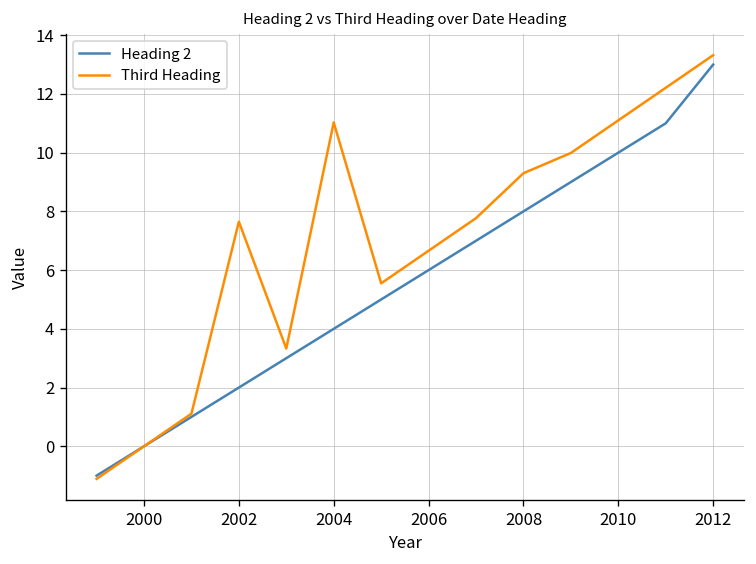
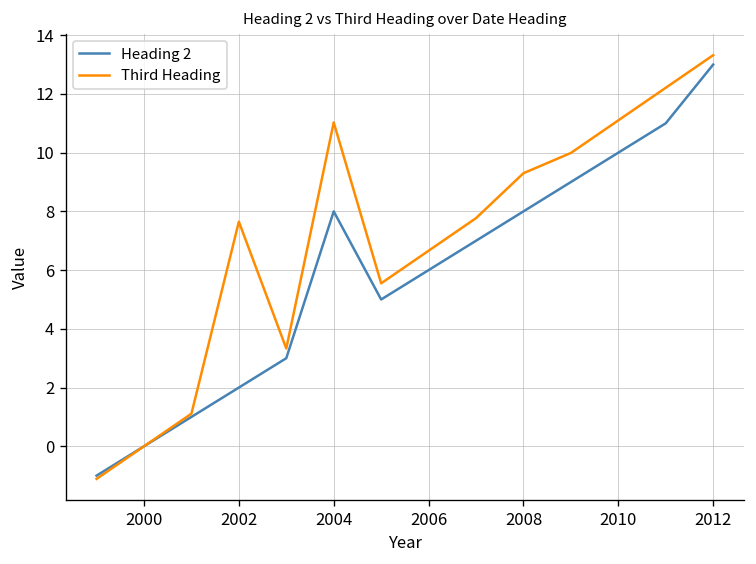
Heading 2, 2004: 4 -> 8
